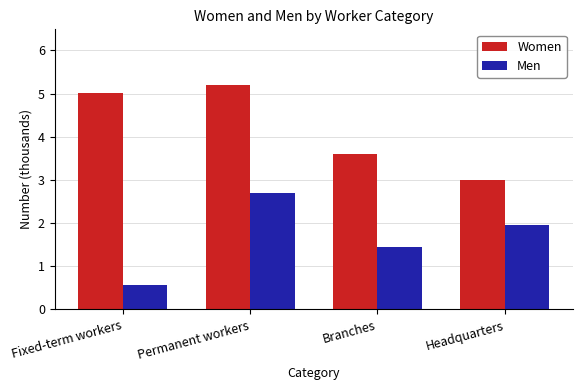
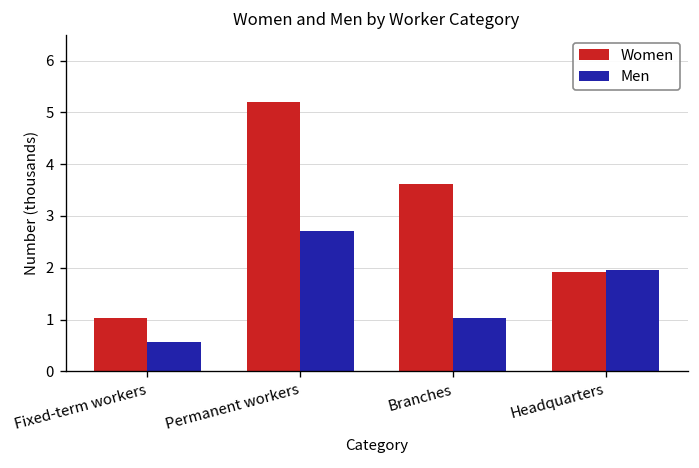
Women, Fixed-term workers: 5.0 -> 1.0
Men, Branches: 1.5 -> 1.0
Women, Headquarters: 3.0 -> 1.9
